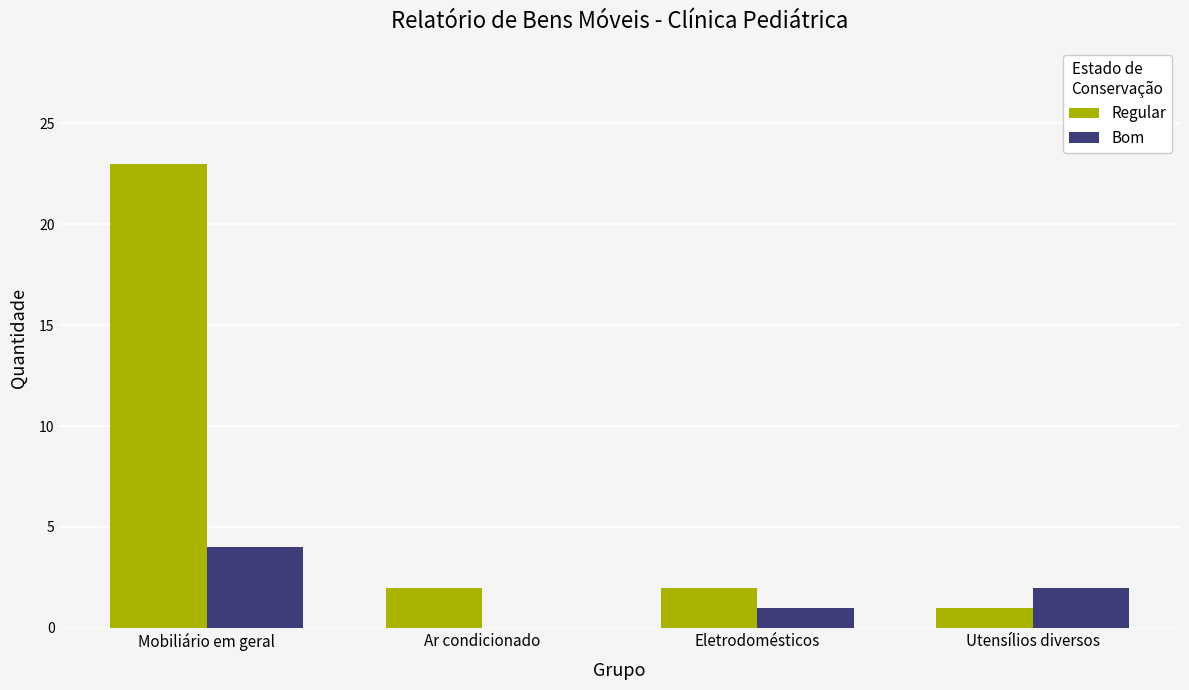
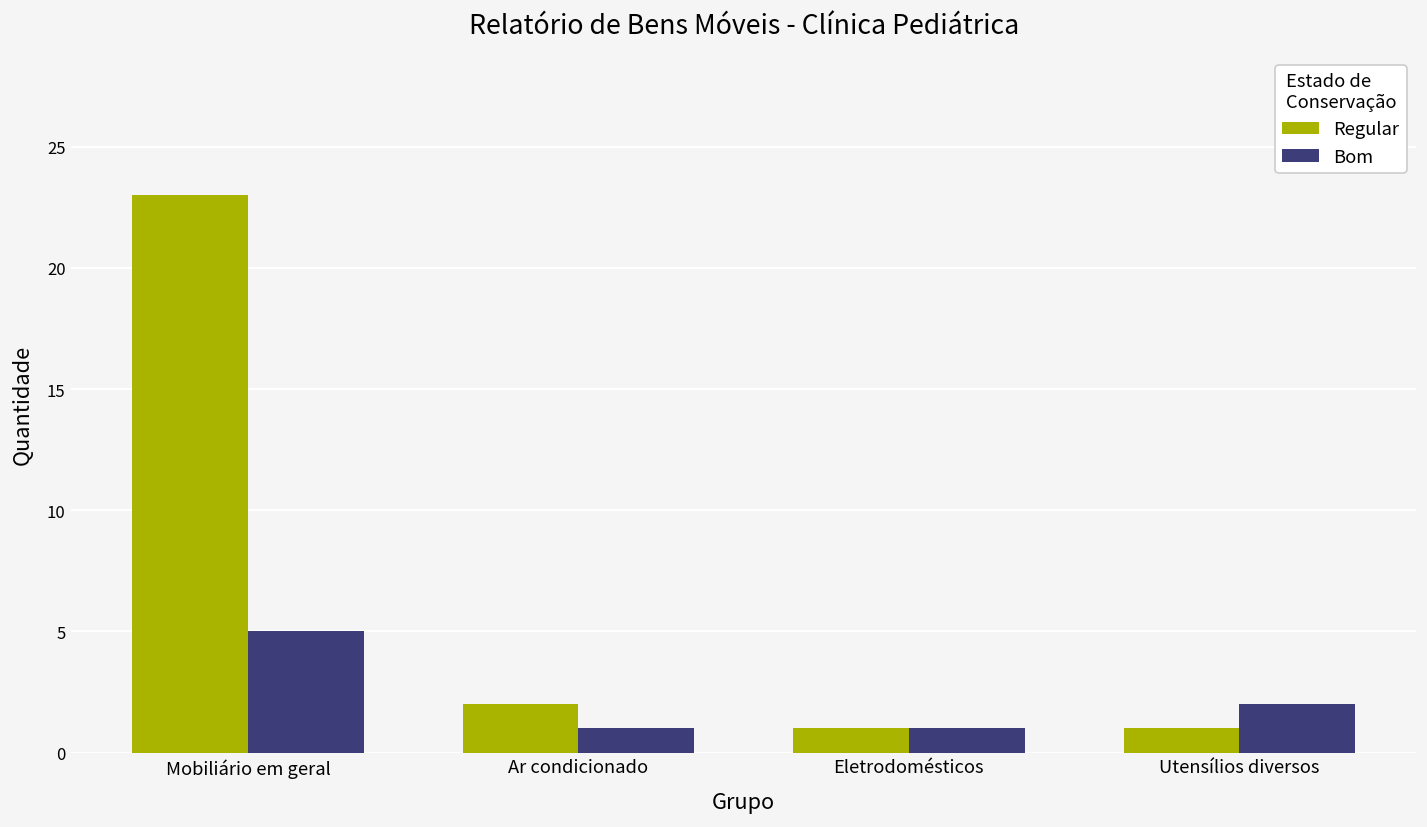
Bom, Mobiliário em geral: 4 -> 5
Bom, Ar condicionado: 0 -> 1
Regular, Eletrodomésticos: 2 -> 1
